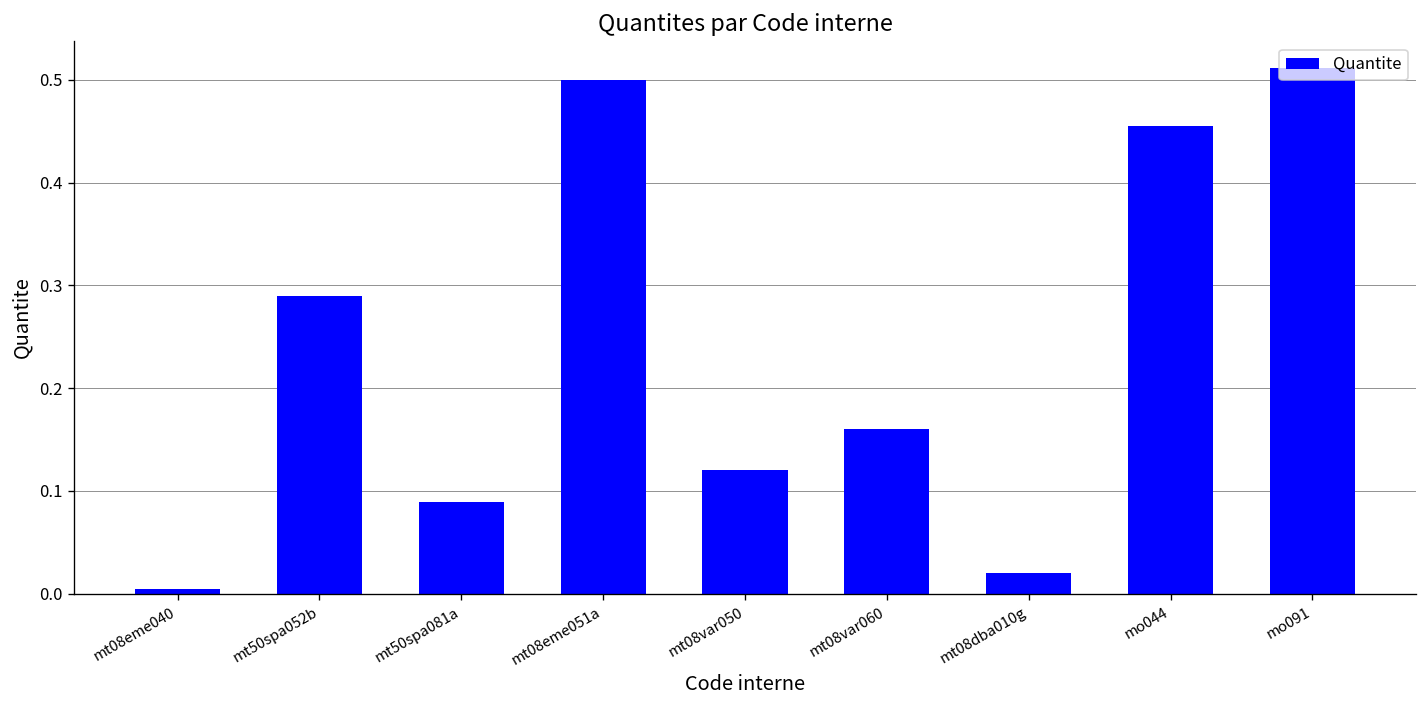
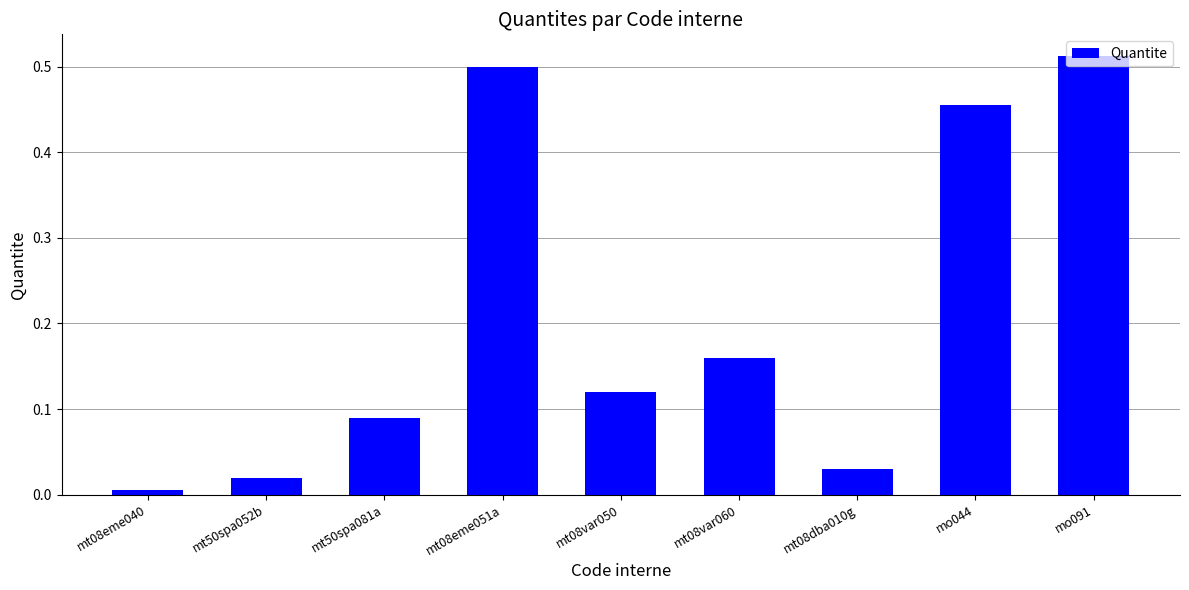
mt50spa052b: 0.29 -> 0.02
mt08dba010g: 0.02 -> 0.03
